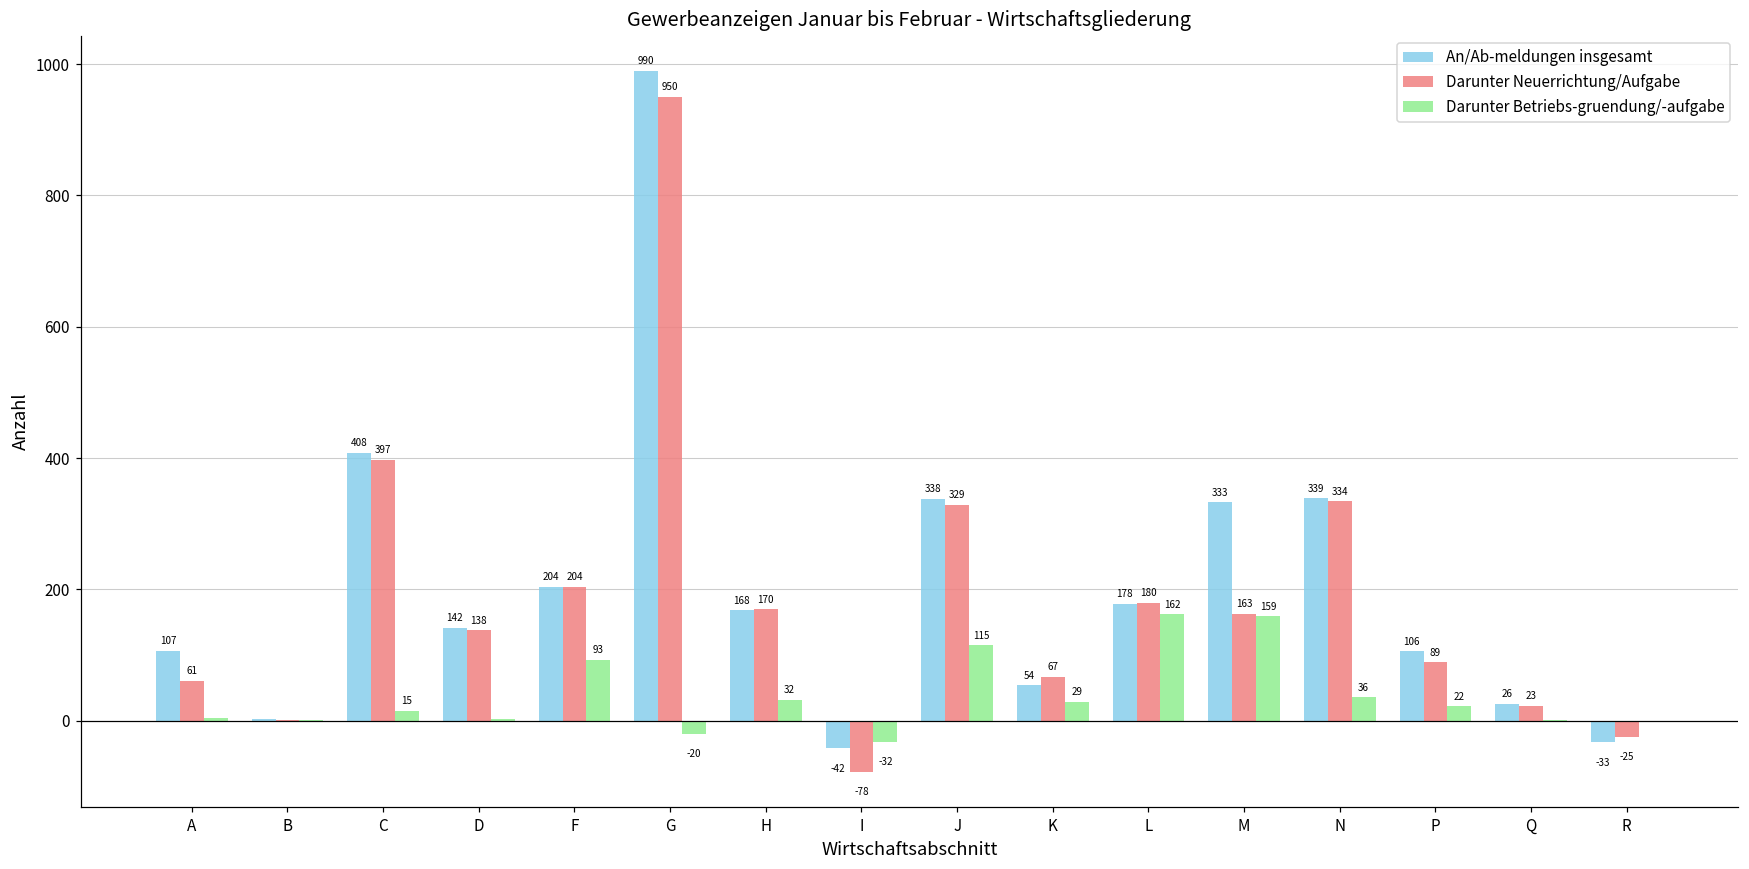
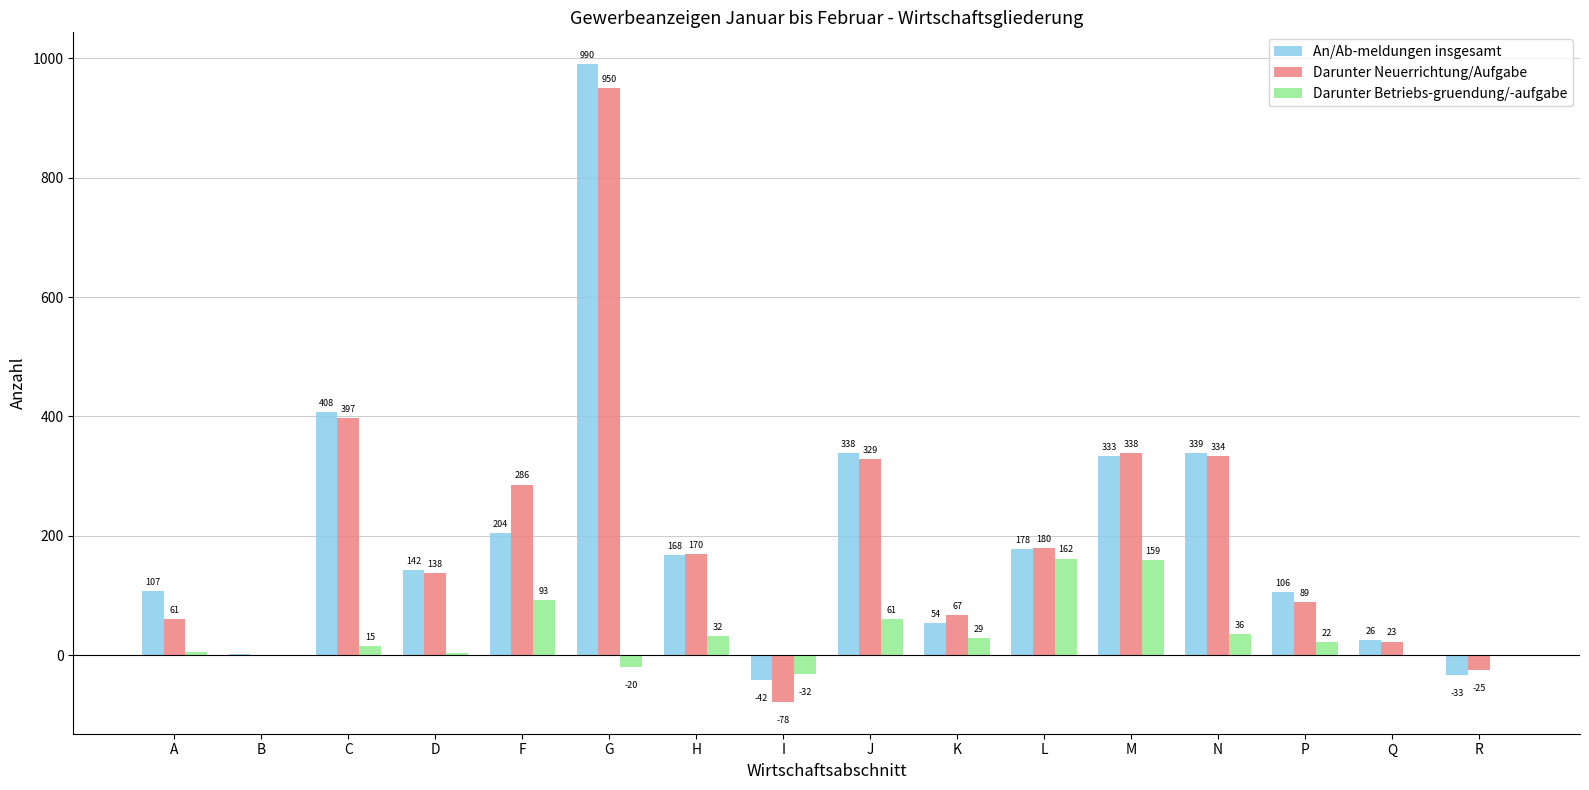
Darunter Neuerrichtung/Aufgabe, F: 204 -> 286
Darunter Betriebs-gruendung/-aufgabe, J: 115 -> 61
Darunter Neuerrichtung/Aufgabe, M: 163 -> 338
